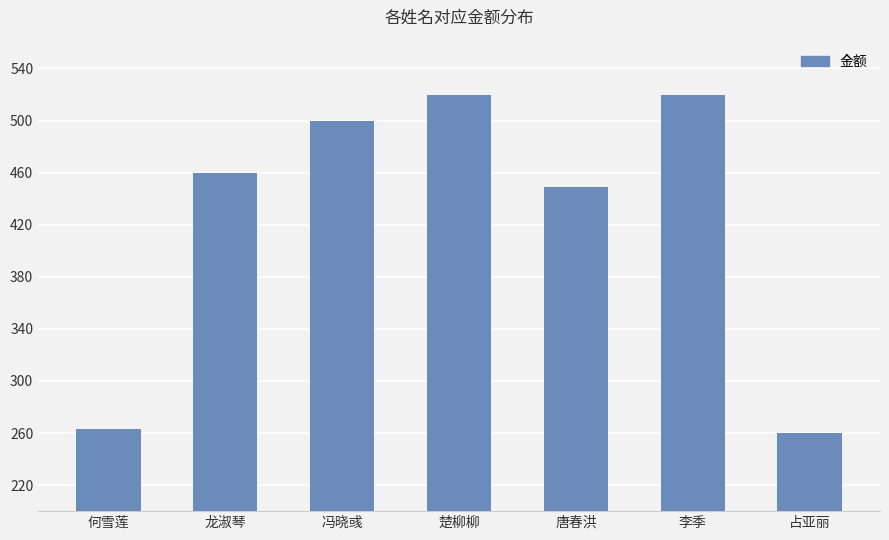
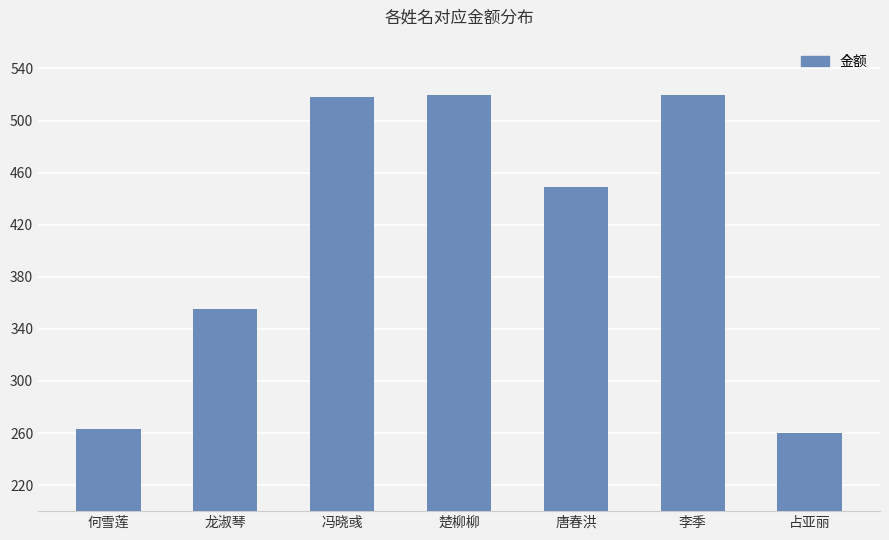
龙淑琴: 460 -> 355
冯晓彧: 500 -> 518
